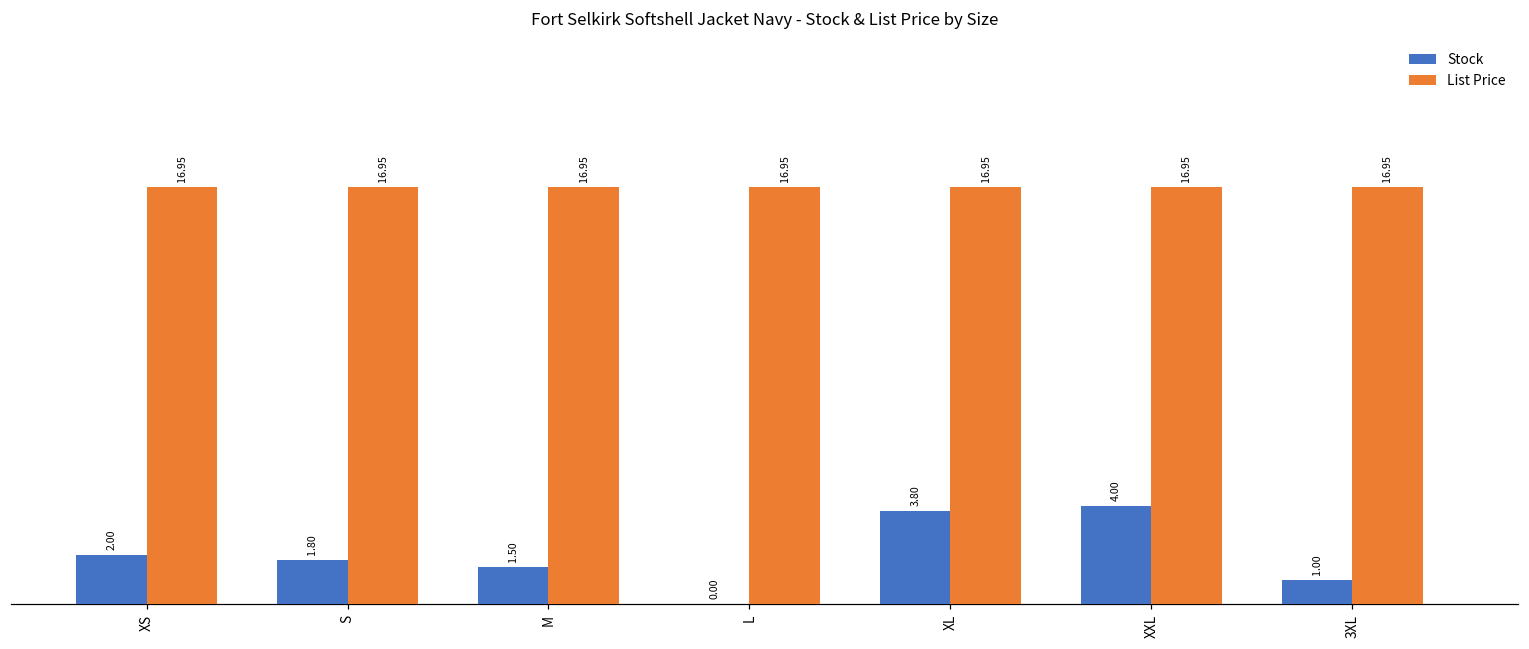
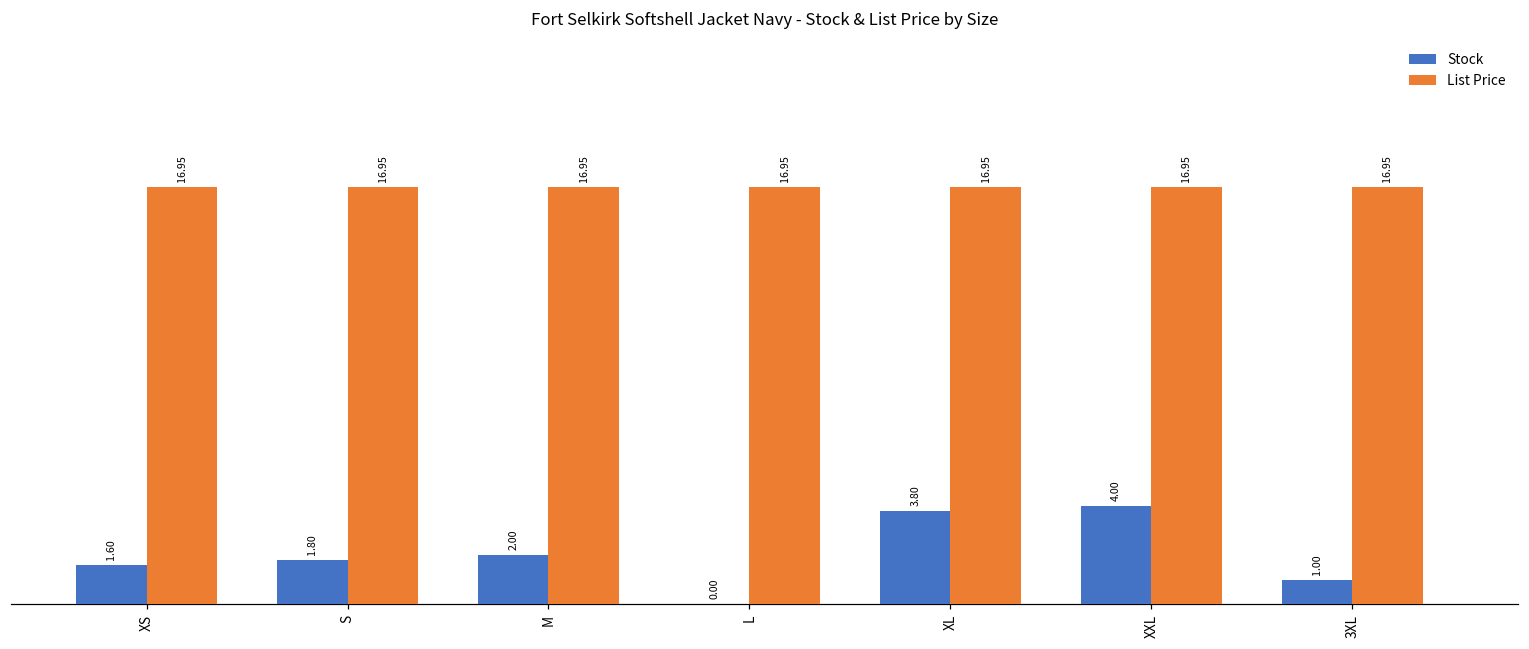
Stock, XS: 2.00 -> 1.60
Stock, M: 1.50 -> 2.00
